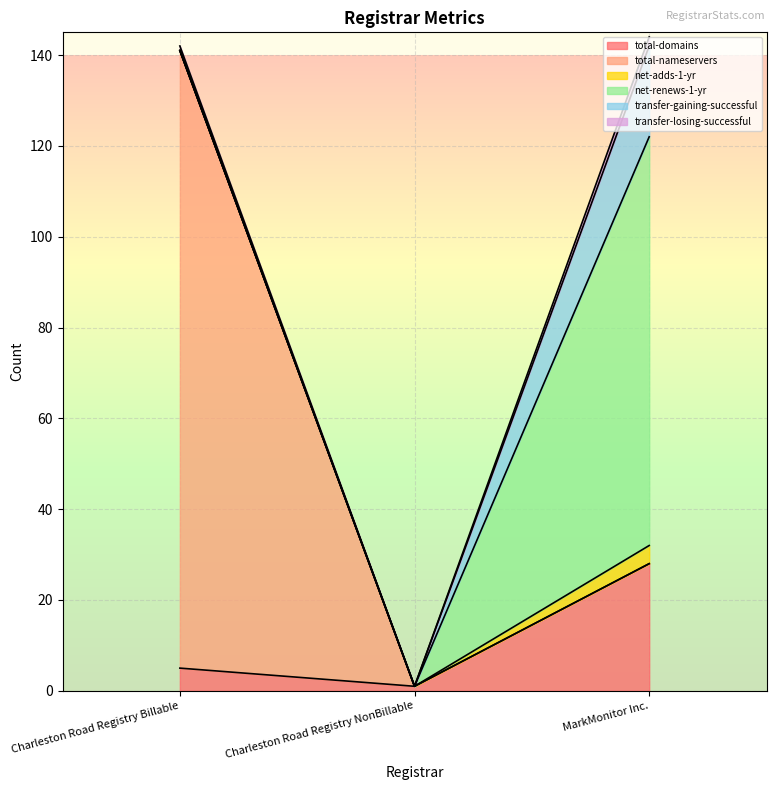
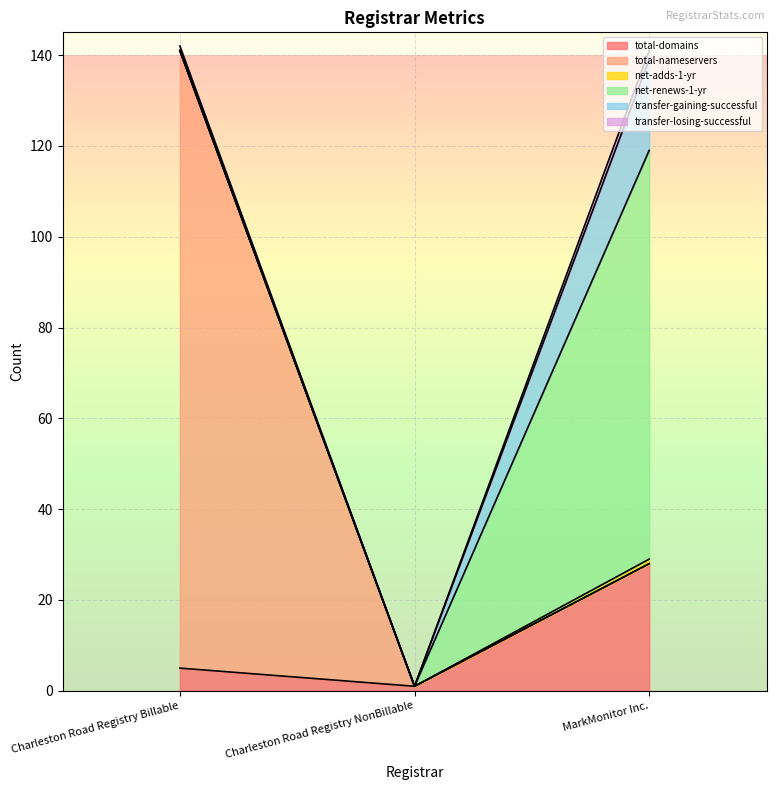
net-adds-1-yr, MarkMonitor Inc.: 4 -> 1
